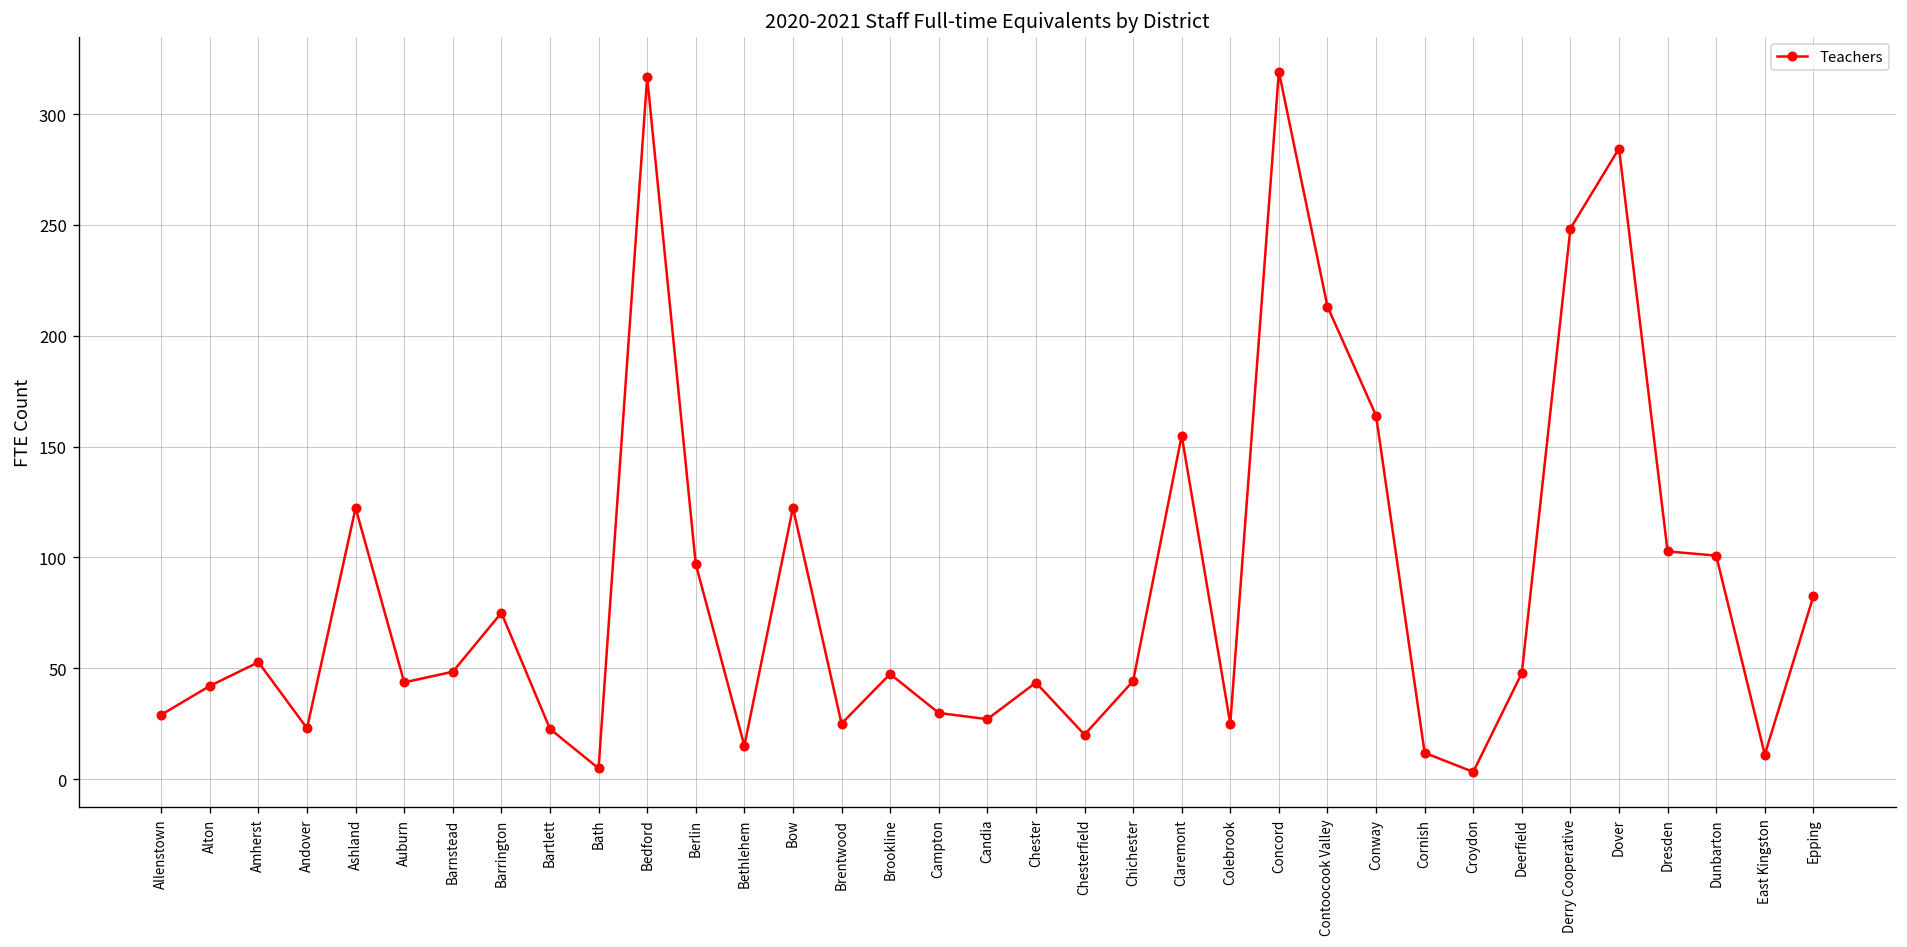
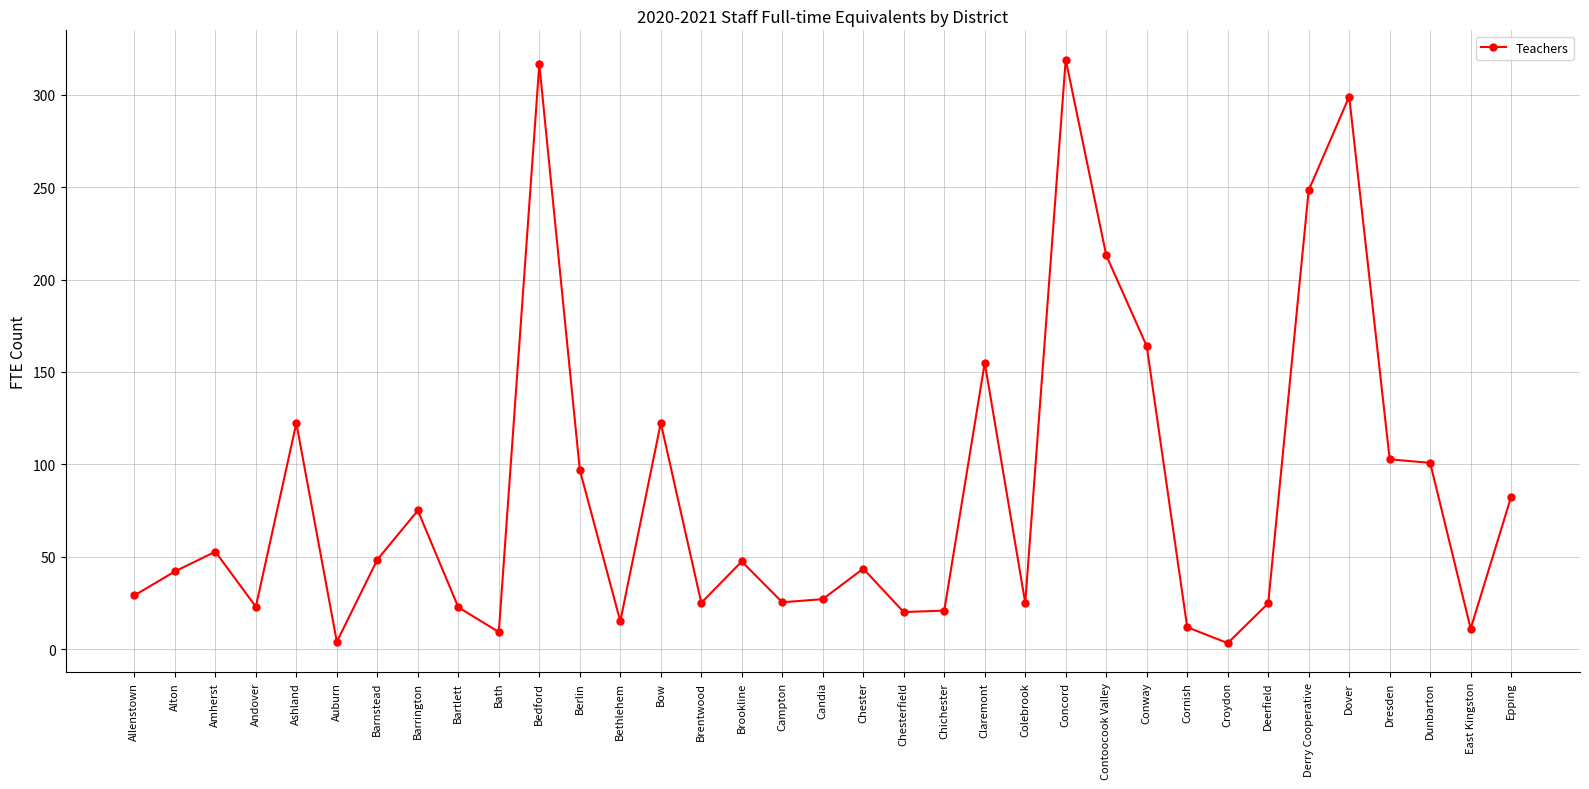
Auburn: 44 -> 4
Bath: 5 -> 9
Campton: 30 -> 25
Chichester: 44 -> 21
Deerfield: 48 -> 25
Dover: 285 -> 299
